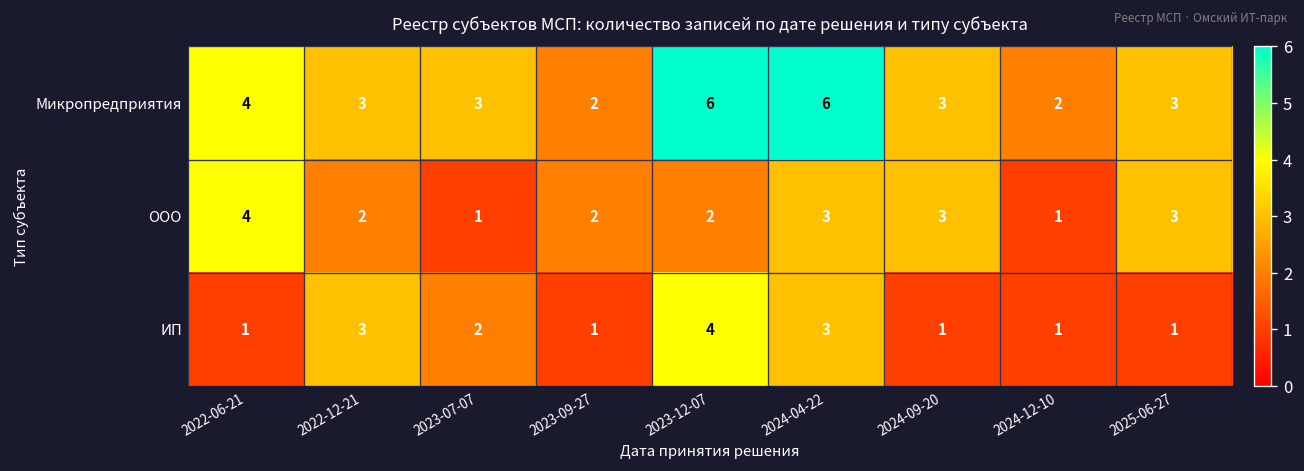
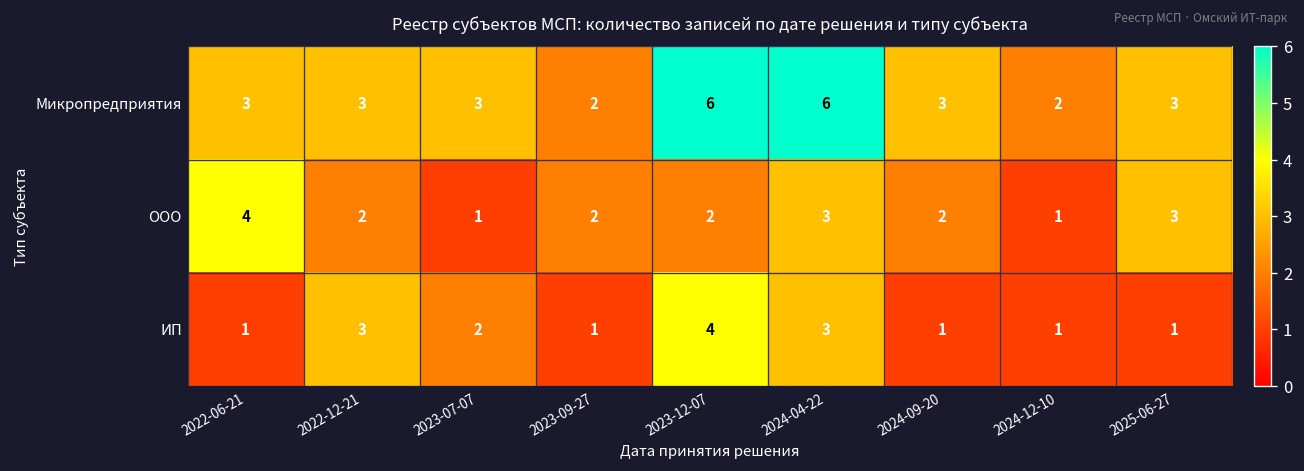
Микропредприятия, 2022-06-21: 4 -> 3
ООО, 2024-09-20: 3 -> 2
